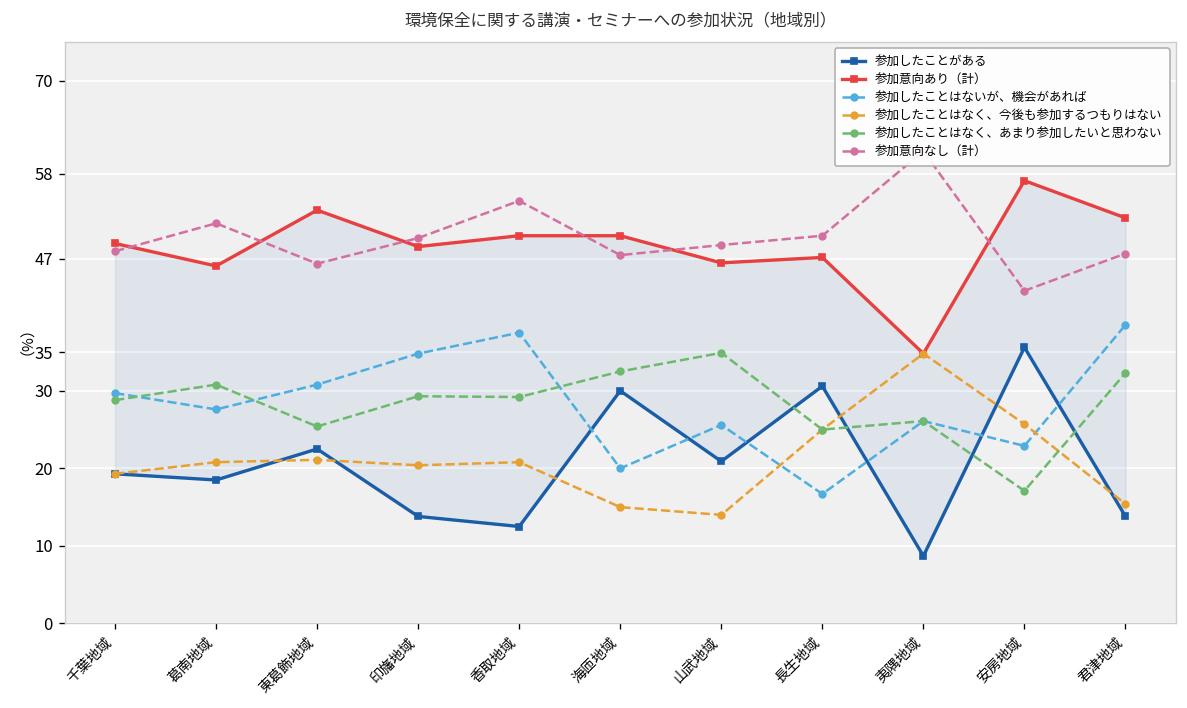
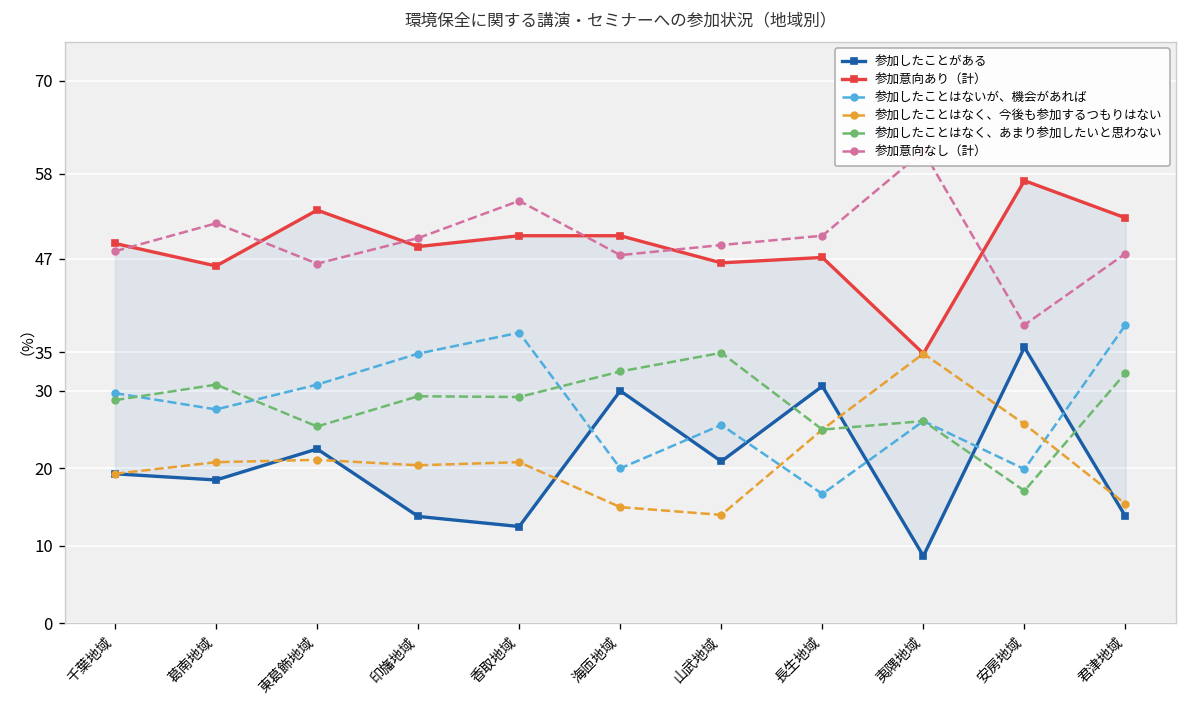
参加したことはないが、機会があれば, 安房地域: 23 -> 20
参加意向なし（計）, 安房地域: 43 -> 39
